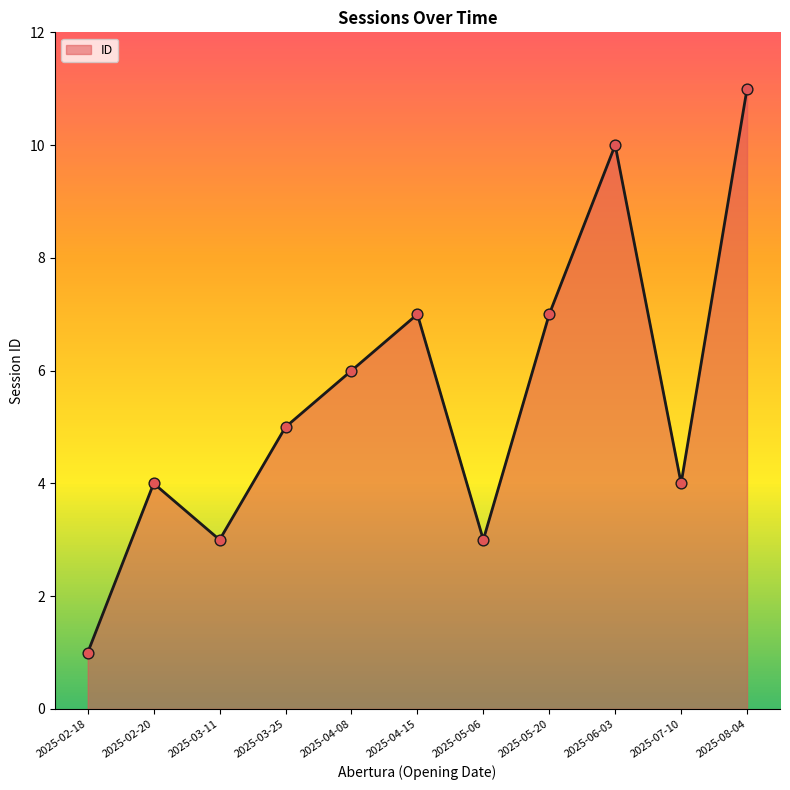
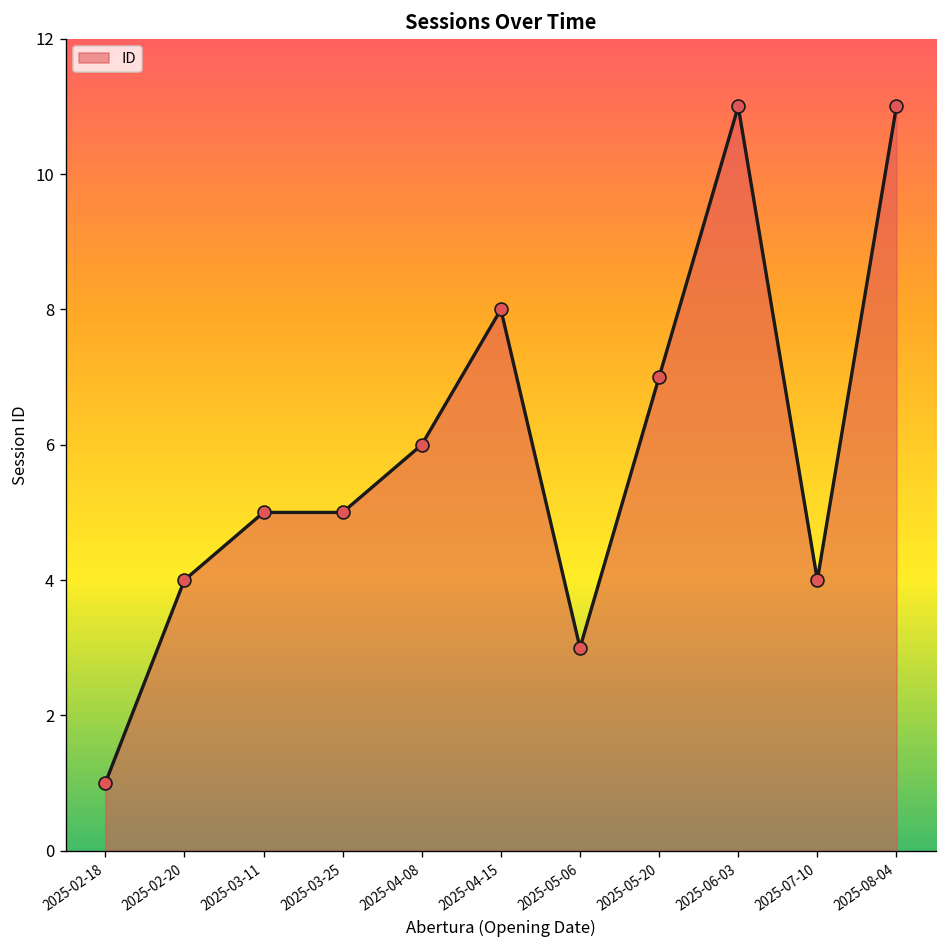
2025-03-11: 3 -> 5
2025-04-15: 7 -> 8
2025-06-03: 10 -> 11
